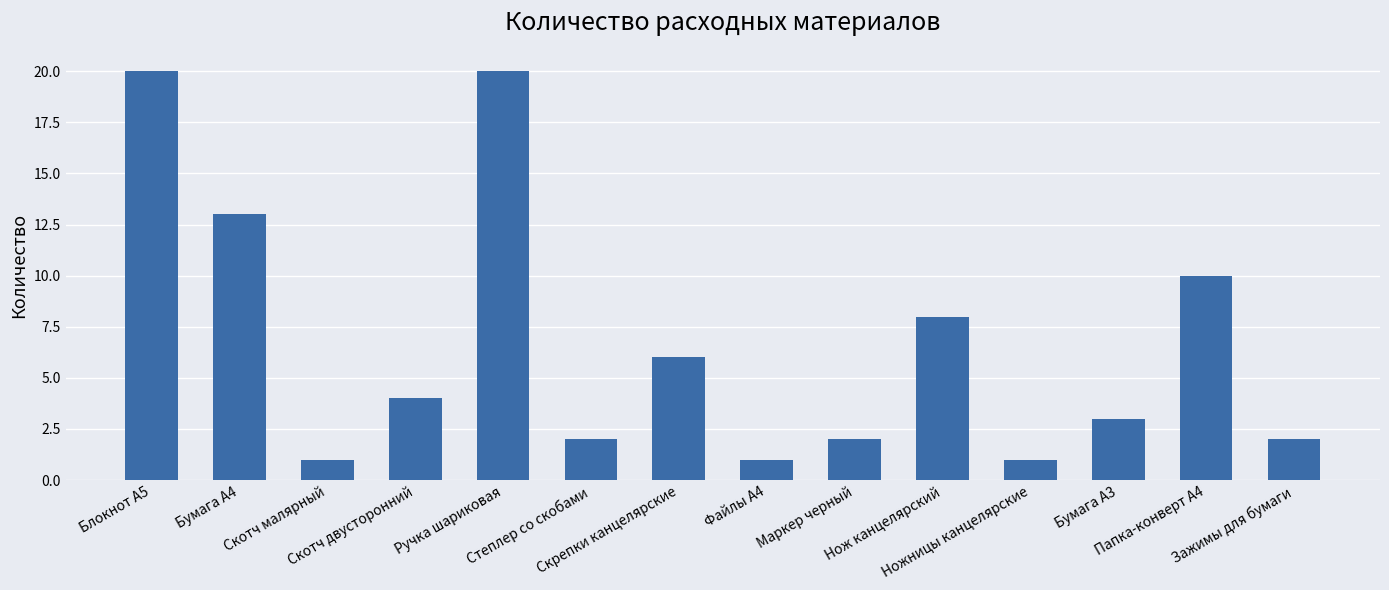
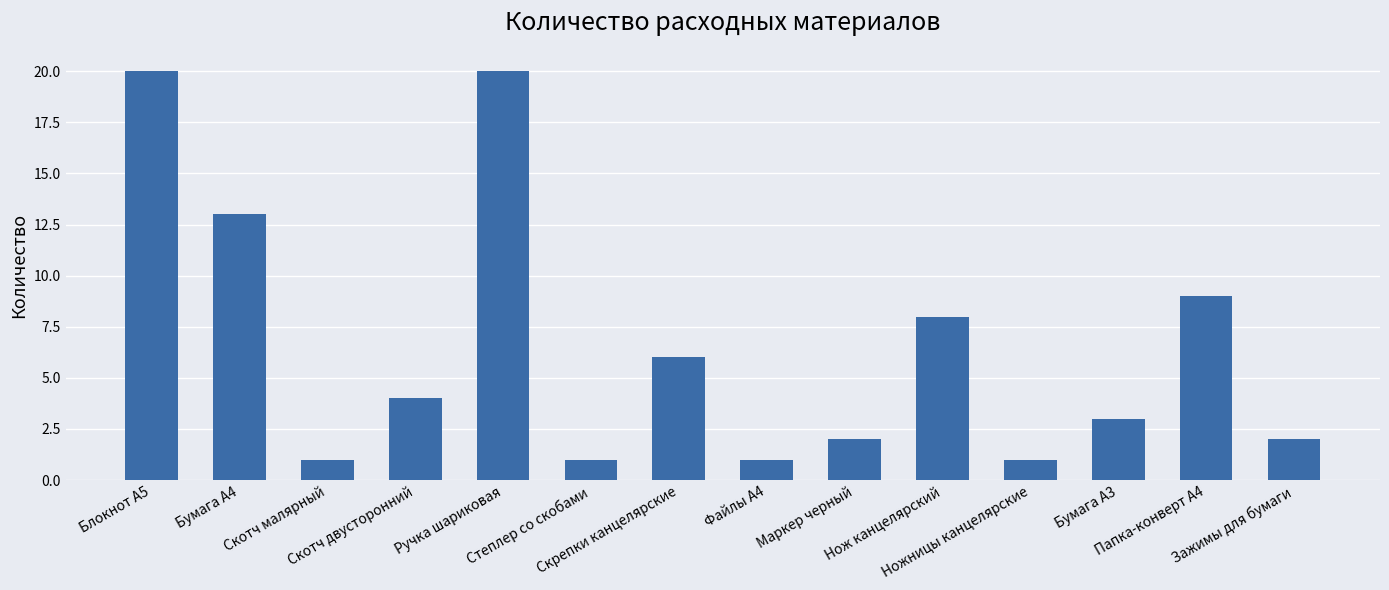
Степлер со скобами: 2 -> 1
Папка-конверт А4: 10 -> 9
